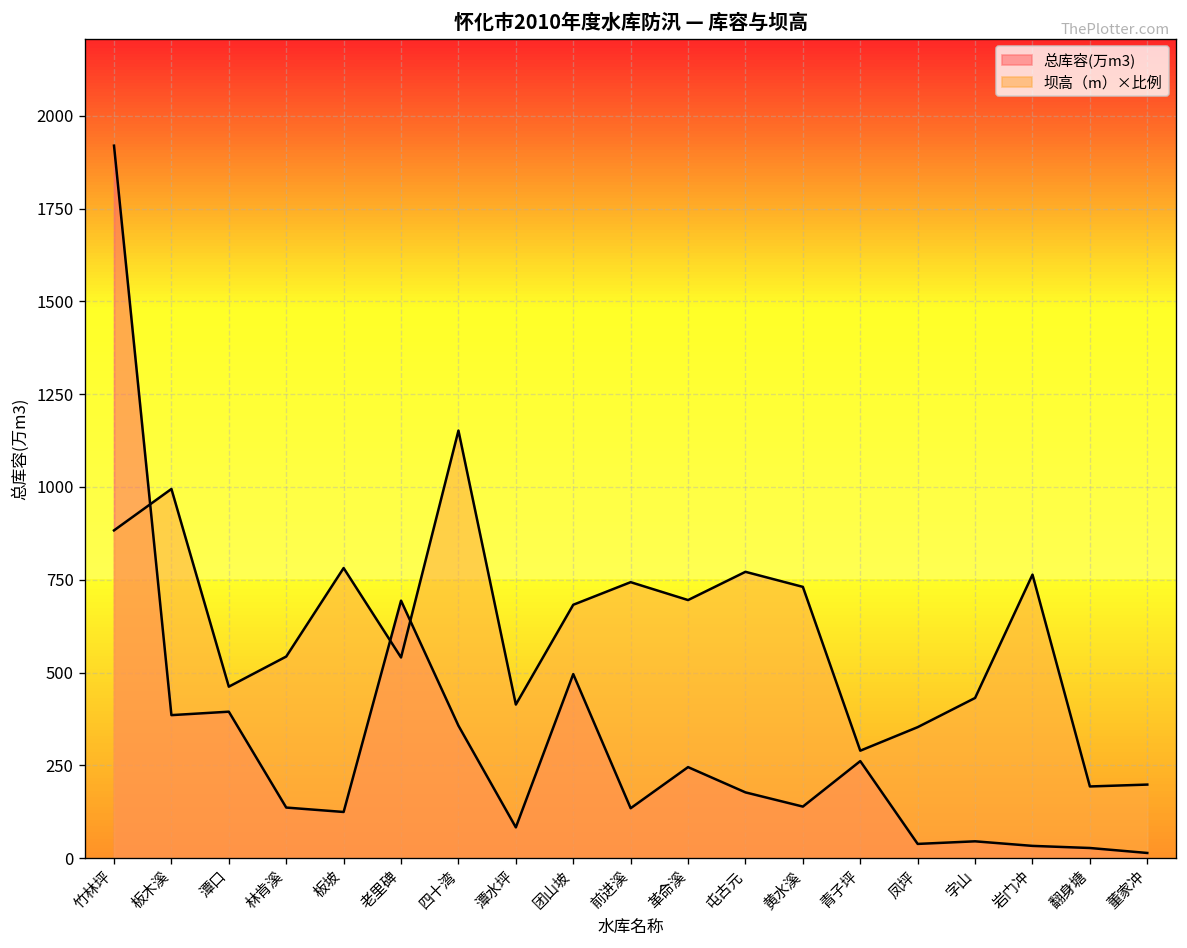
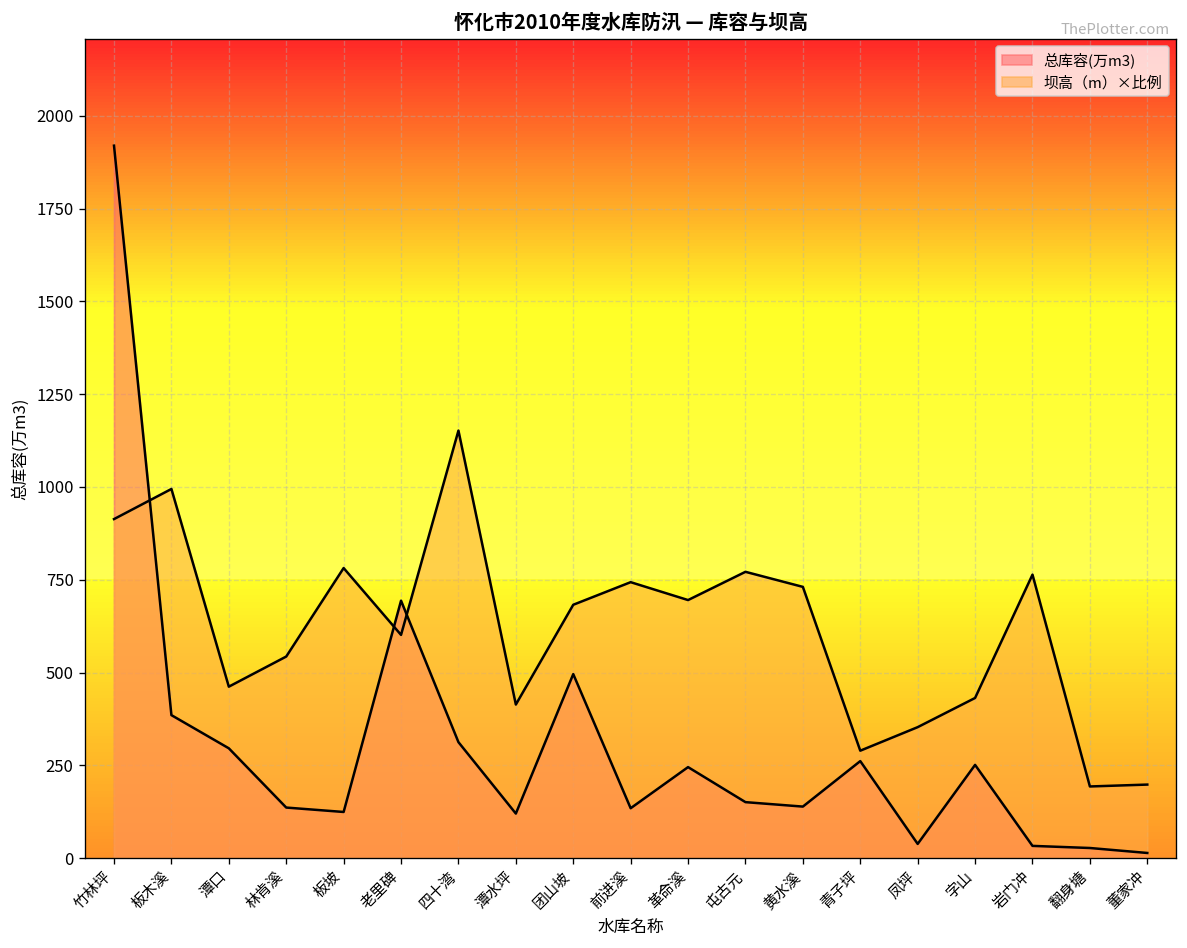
坝高（m）×比例, 竹林坪: 880 -> 910
总库容(万m3), 潭口: 390 -> 300
坝高（m）×比例, 老里碑: 540 -> 600
总库容(万m3), 四十湾: 360 -> 310
总库容(万m3), 潭水坪: 80 -> 120
总库容(万m3), 屯古元: 180 -> 150
总库容(万m3), 字山: 50 -> 250
